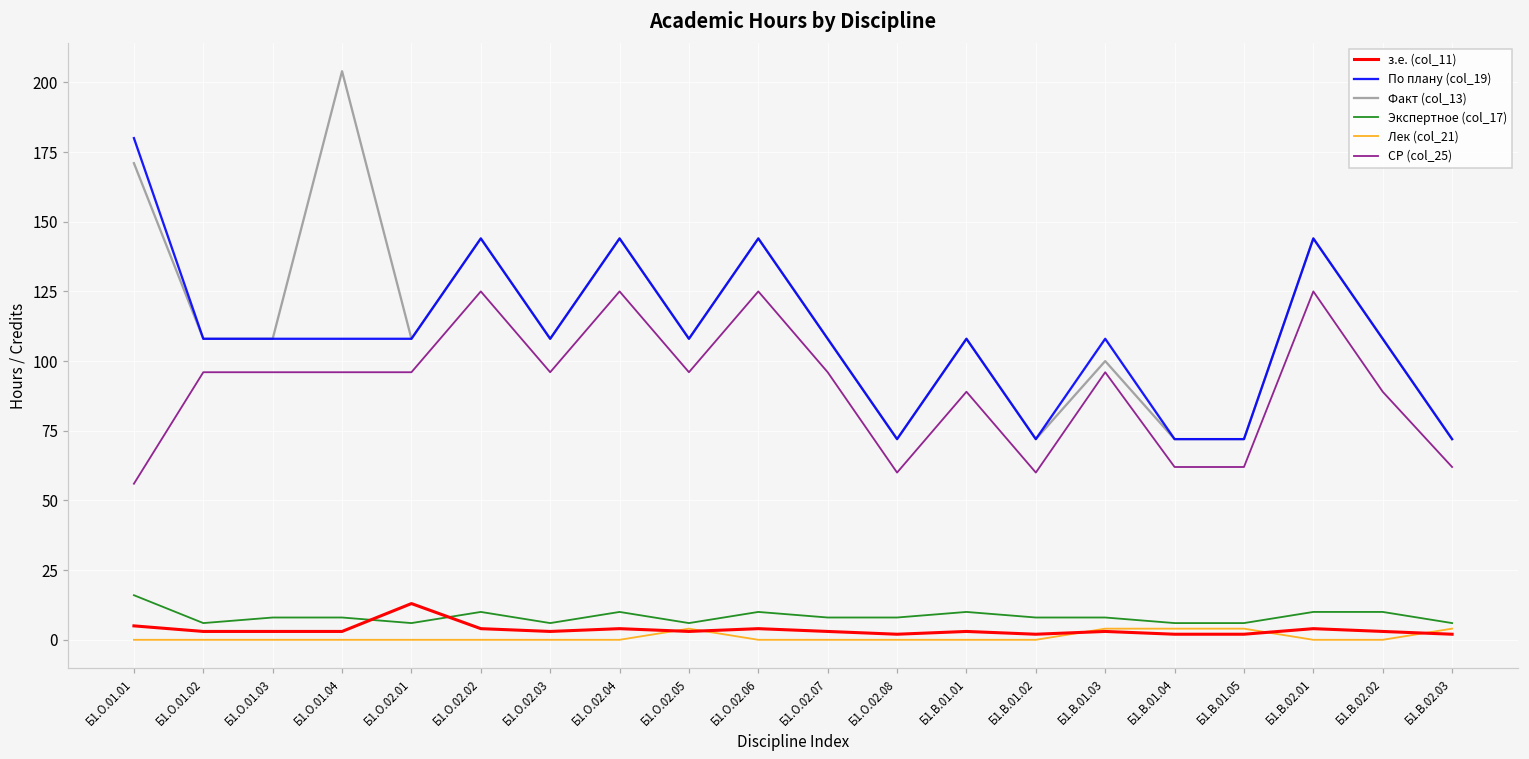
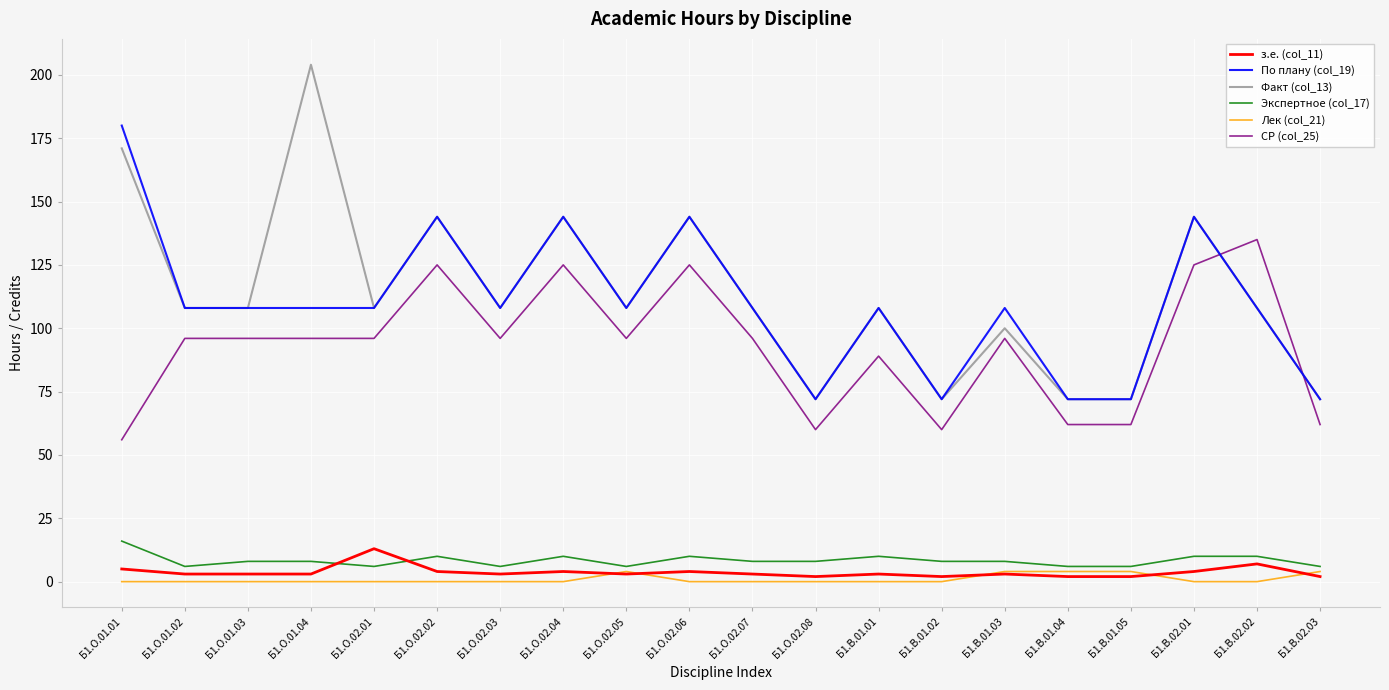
з.е. (col_11), Б1.В.02.02: 3 -> 7
СР (col_25), Б1.В.02.02: 89 -> 135
